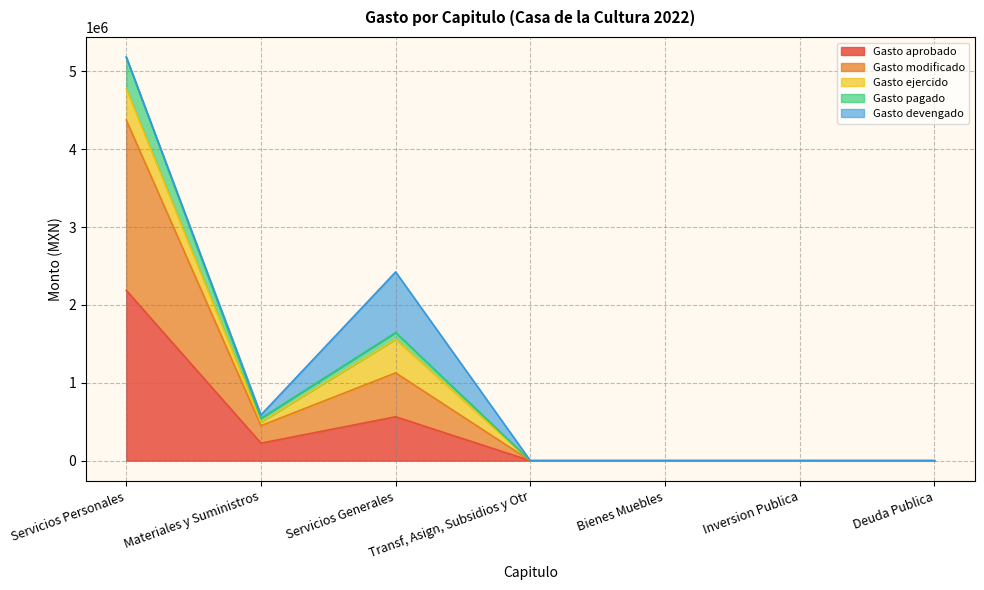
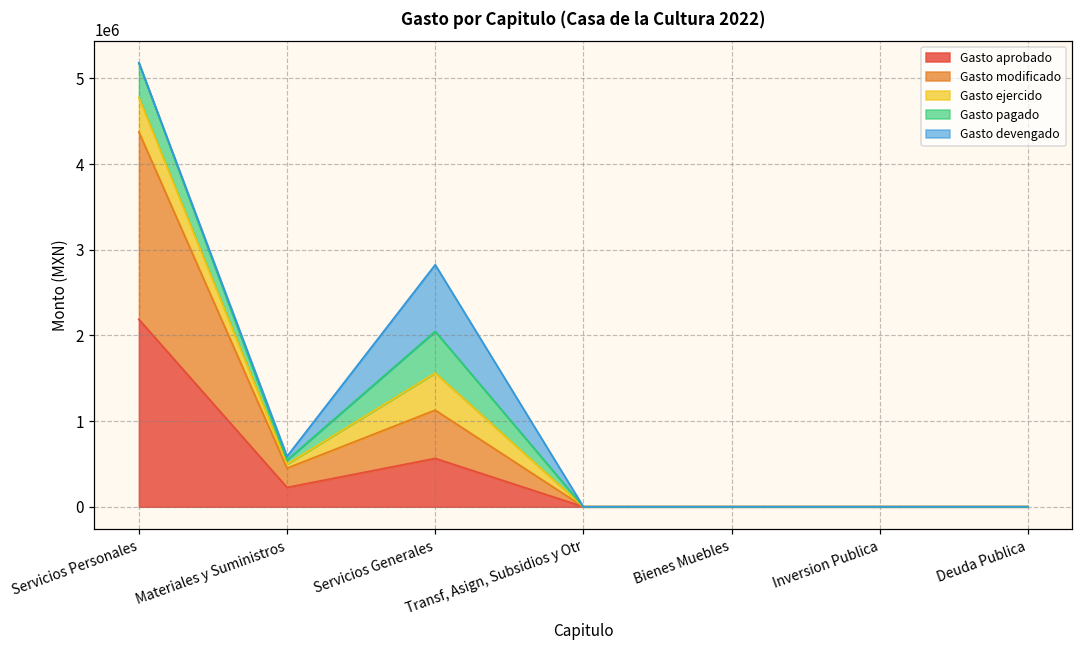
Gasto pagado, Servicios Generales: 100000 -> 500000
